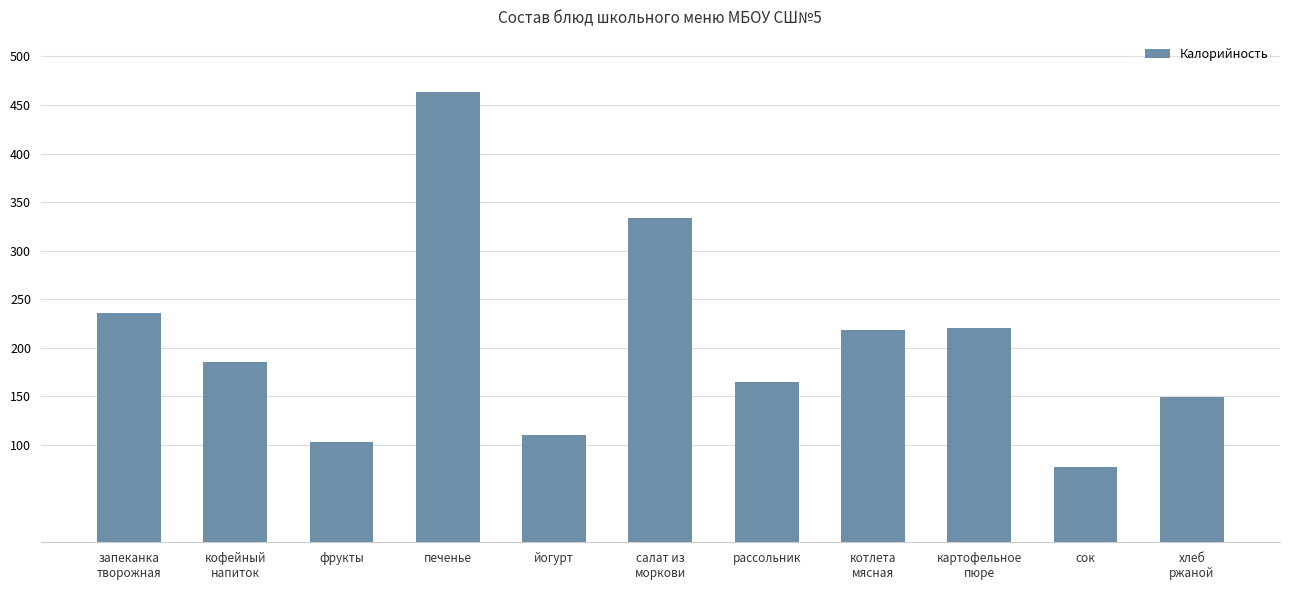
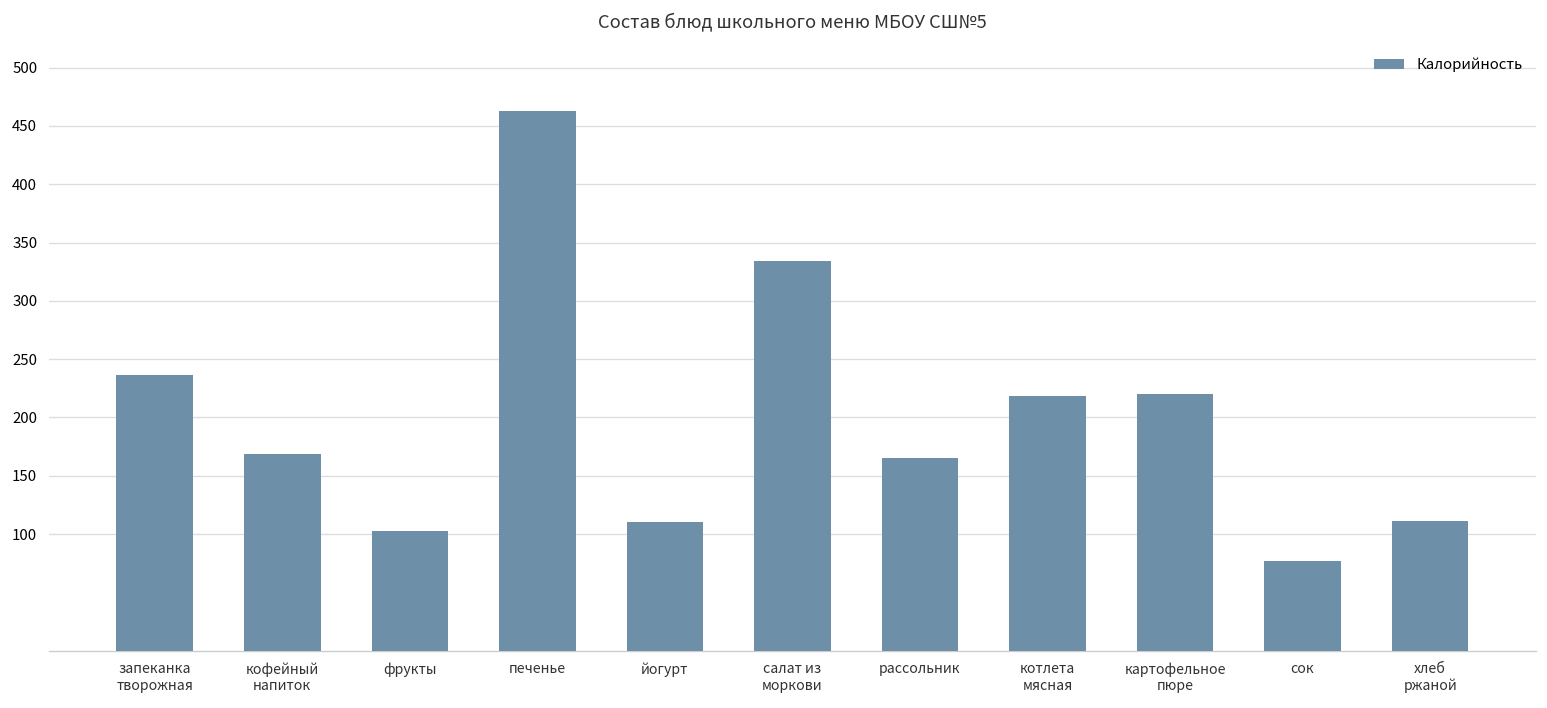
кофейный напиток: 190 -> 170
хлеб ржаной: 150 -> 110
